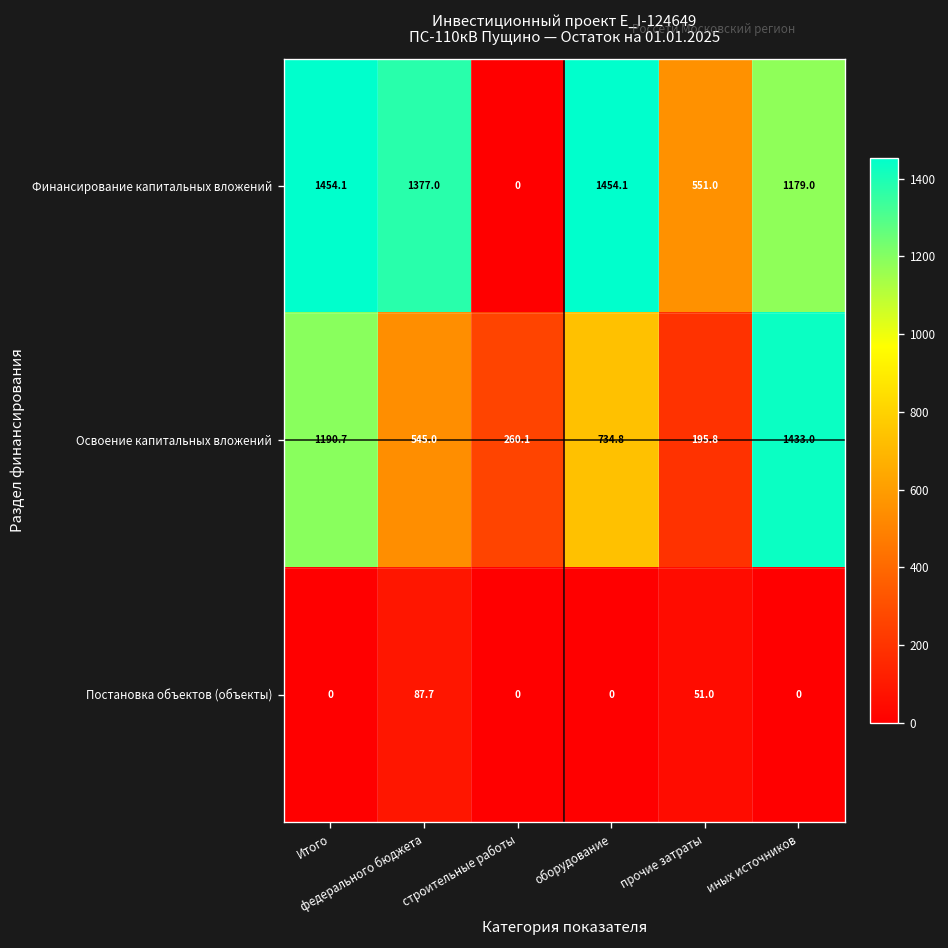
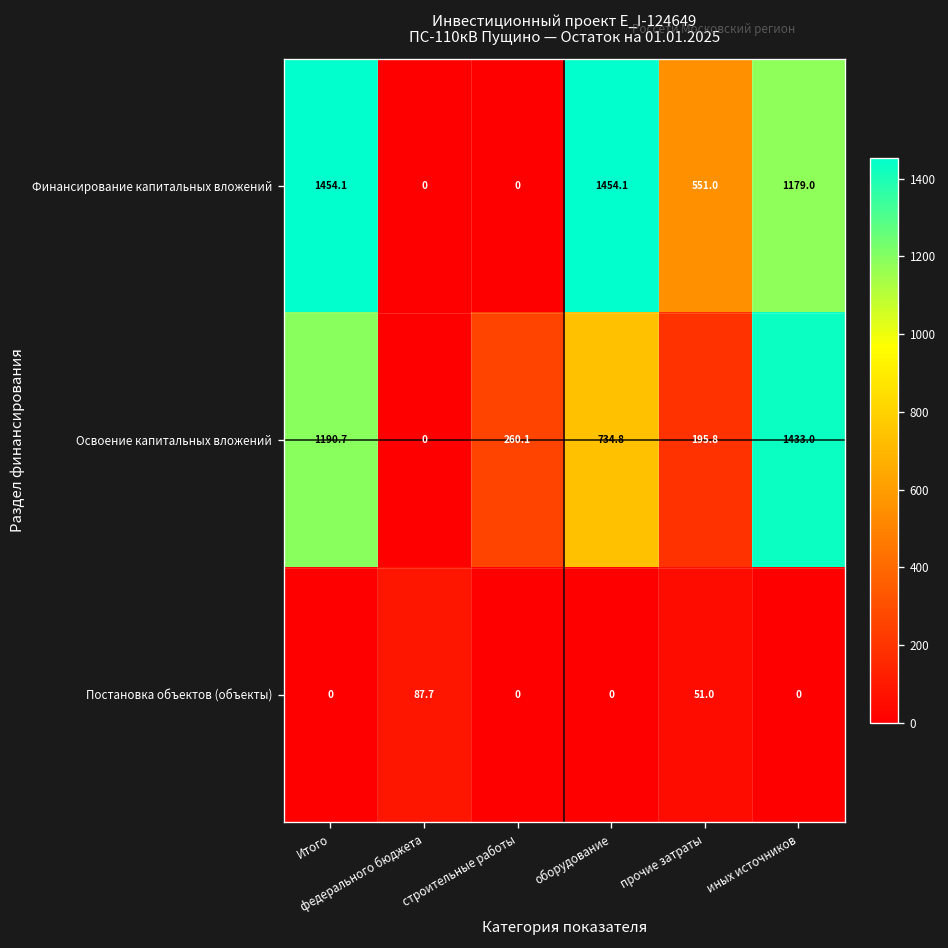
Финансирование капитальных вложений, федерального бюджета: 1377.0 -> 0
Освоение капитальных вложений, федерального бюджета: 545.0 -> 0
